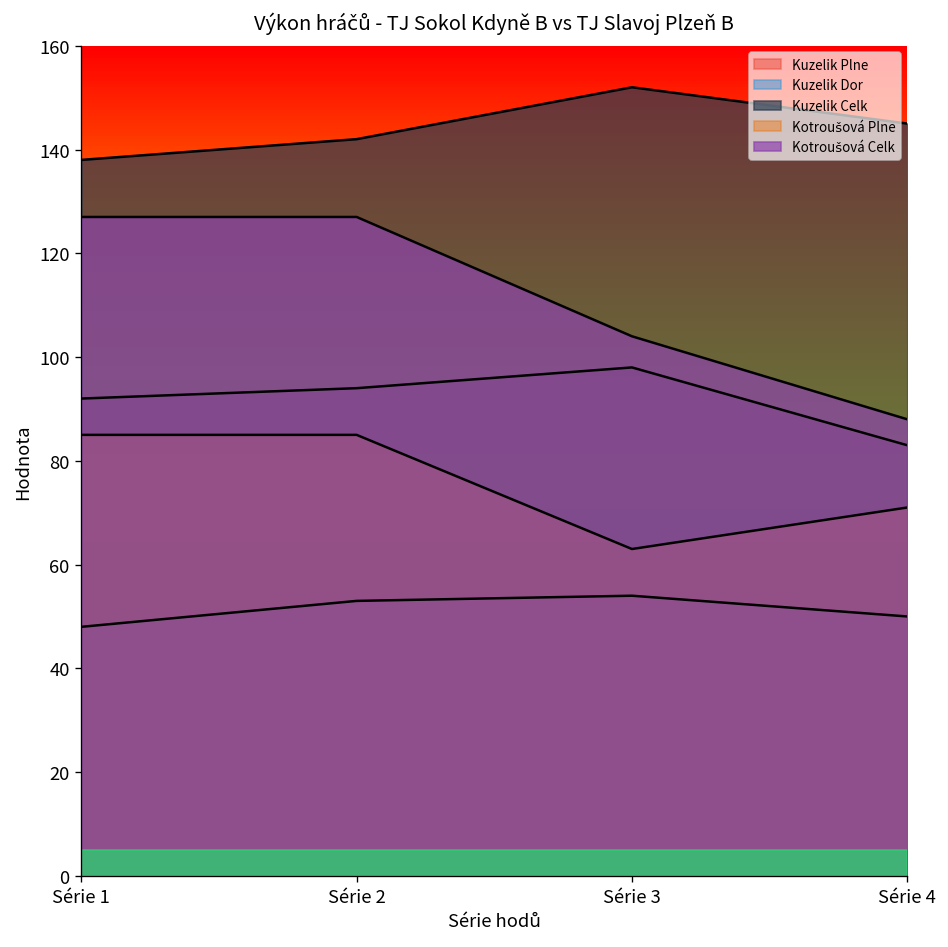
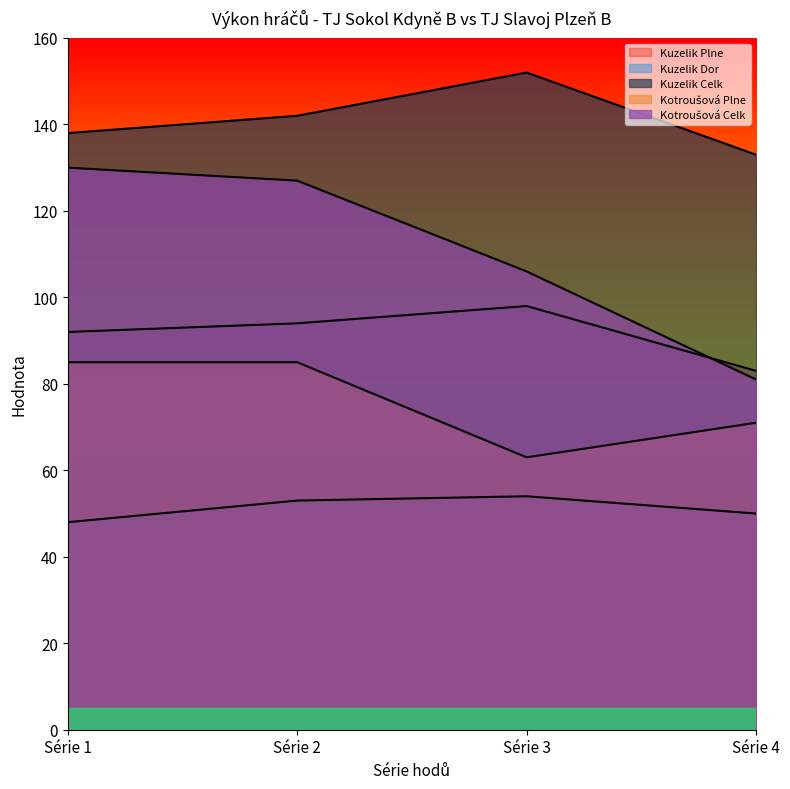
Kotroušová Celk, Série 1: 127 -> 130
Kotroušová Celk, Série 3: 104 -> 106
Kuzelik Celk, Série 4: 145 -> 133
Kotroušová Celk, Série 4: 88 -> 81
